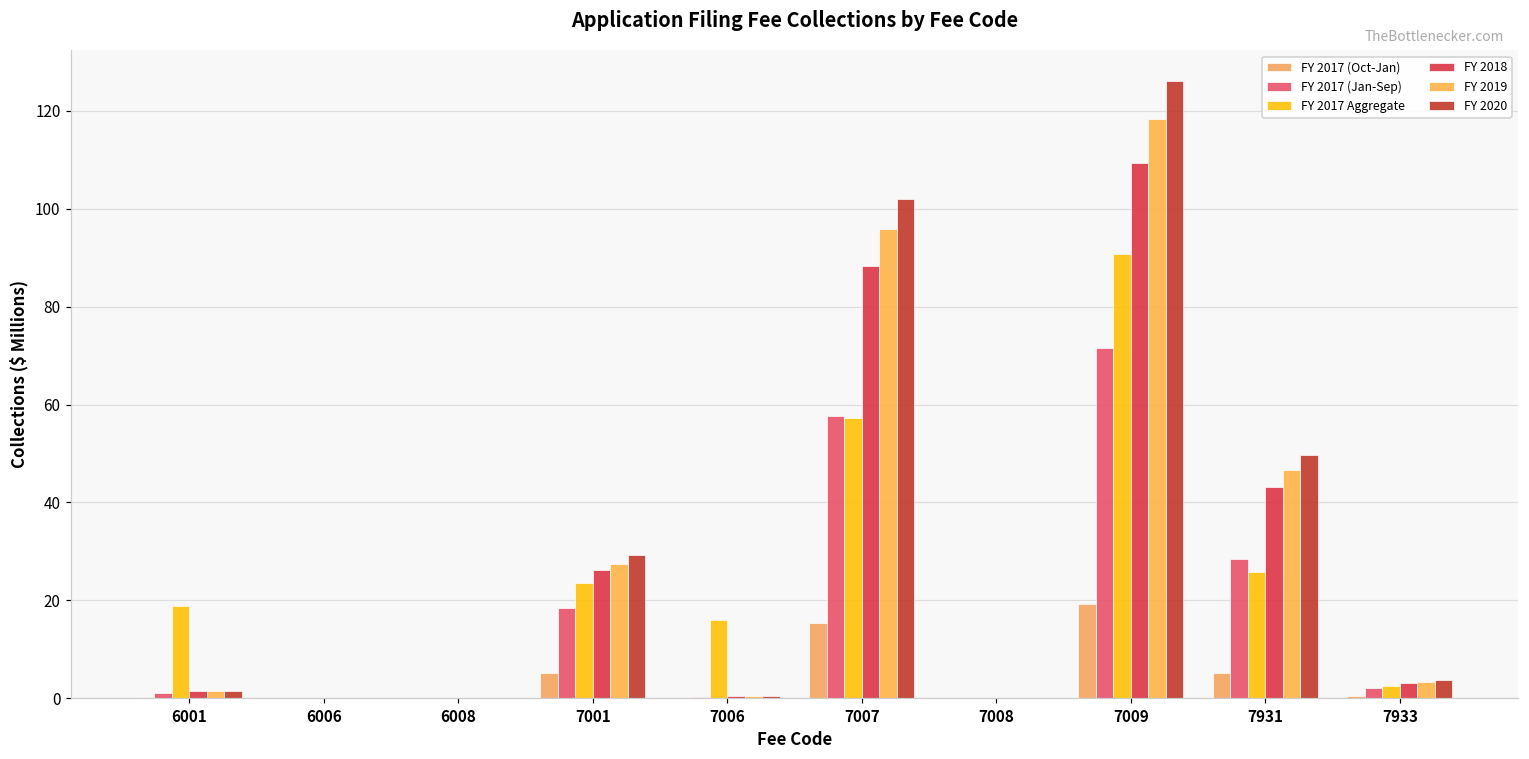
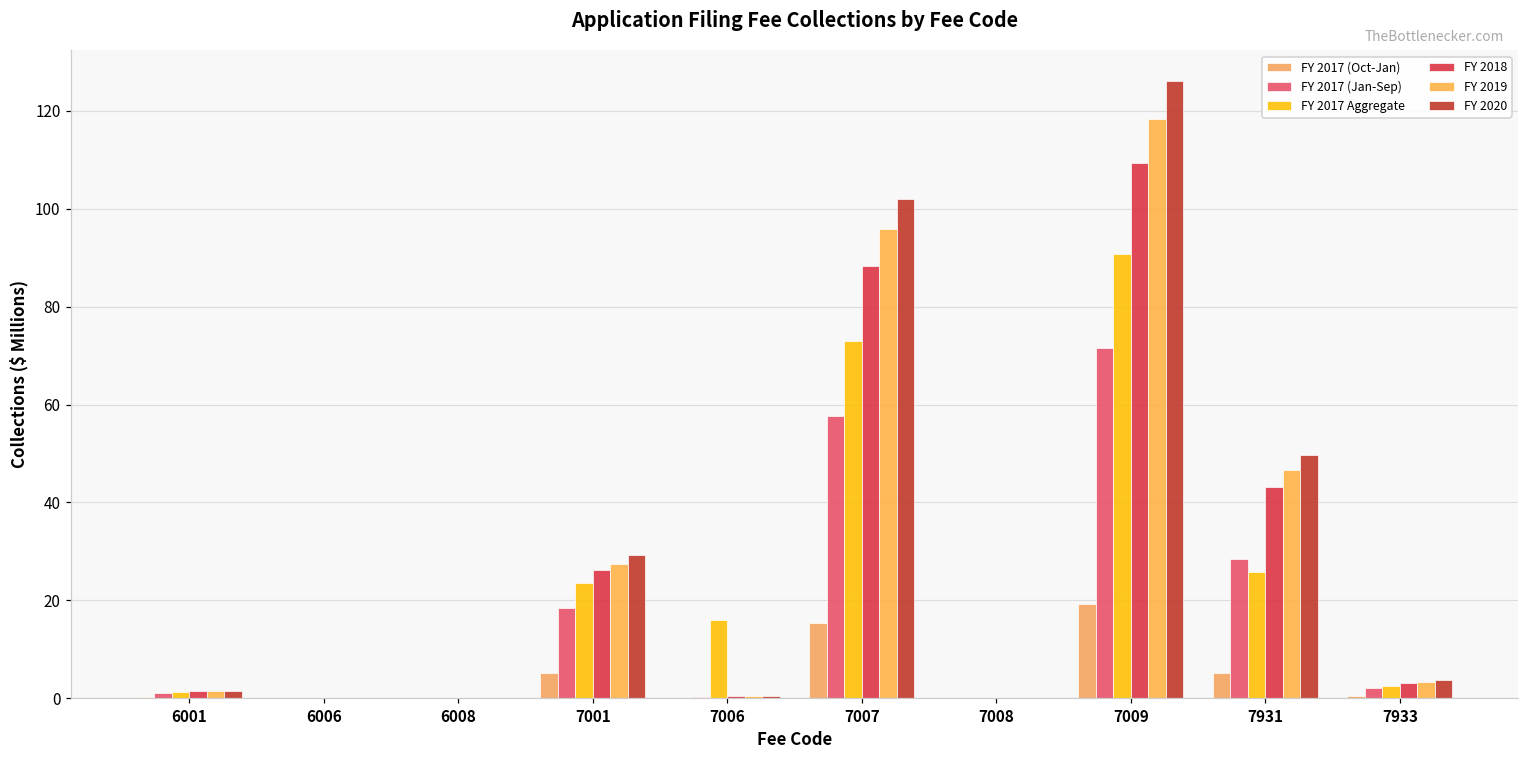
FY 2017 Aggregate, 6001: 19 -> 1
FY 2017 Aggregate, 7007: 57 -> 73
